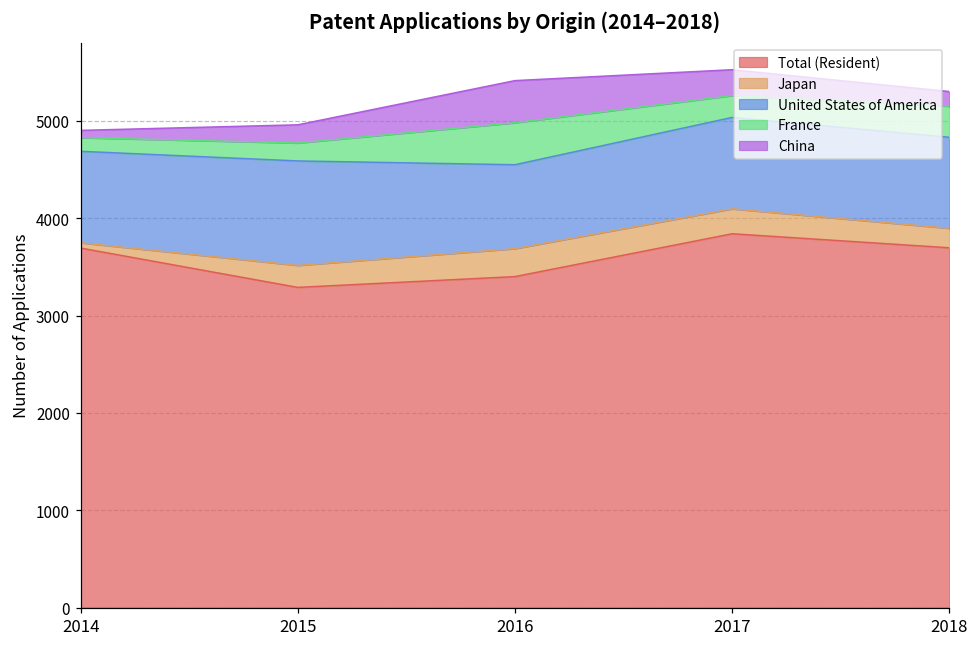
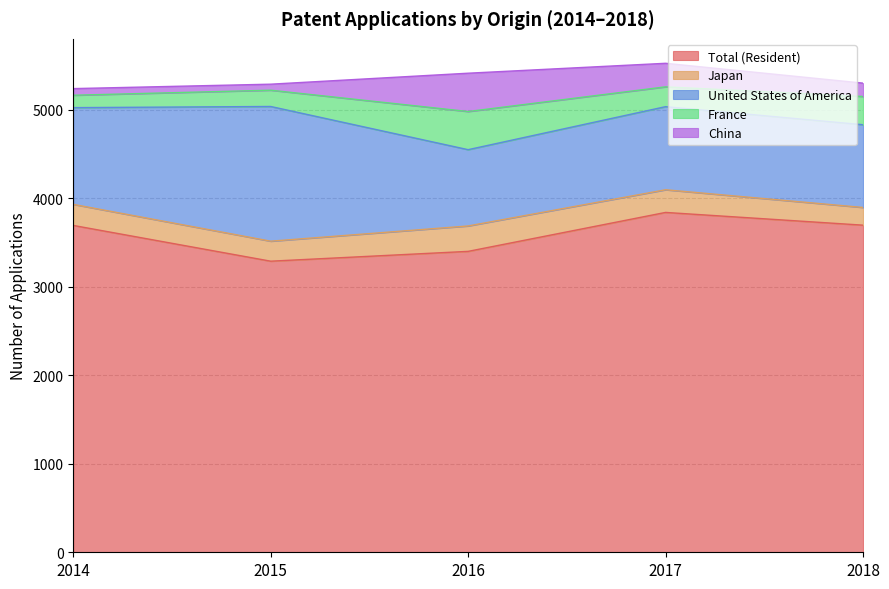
Japan, 2014: 100 -> 200
United States of America, 2014: 900 -> 1100
United States of America, 2015: 1100 -> 1500
China, 2015: 200 -> 100
